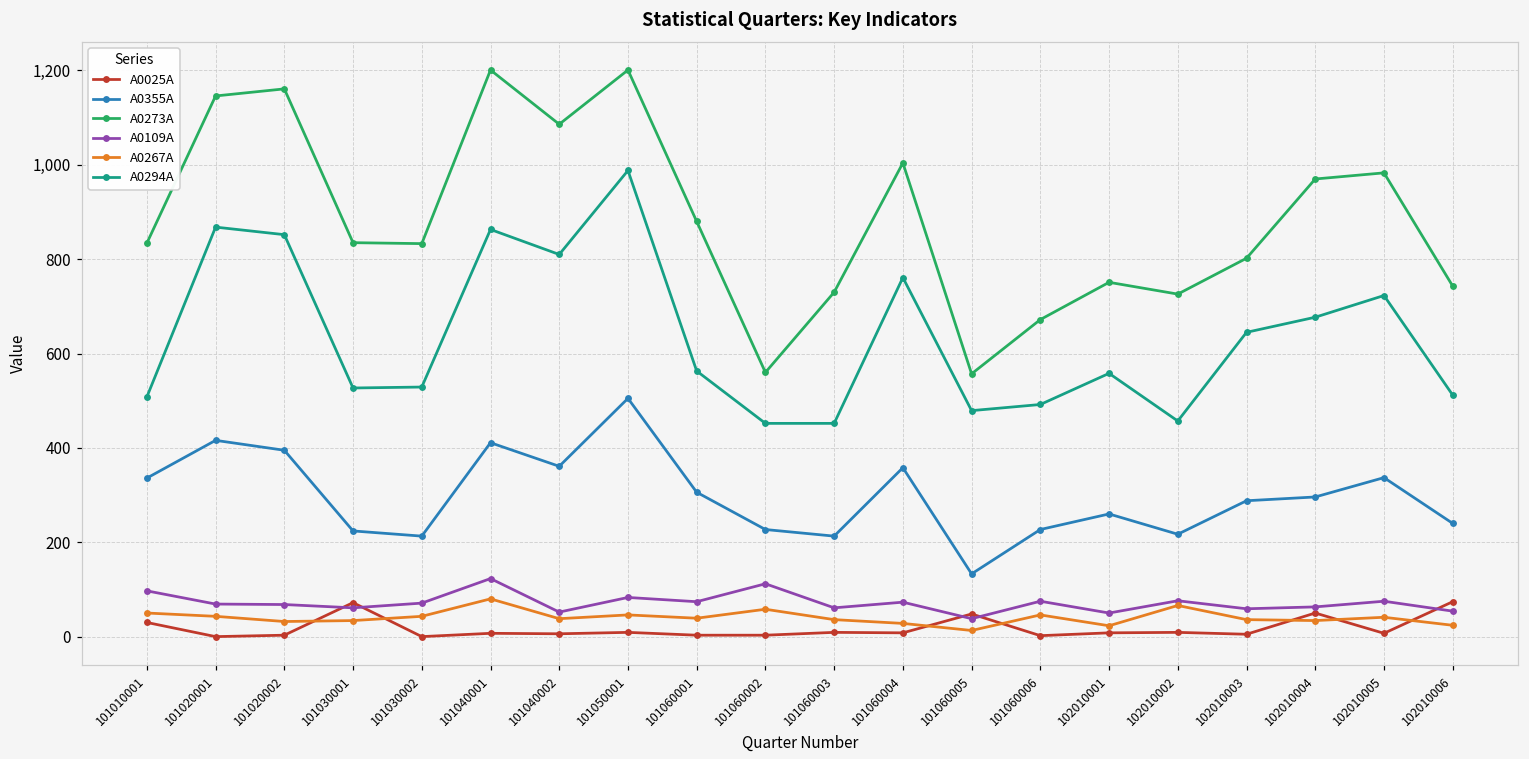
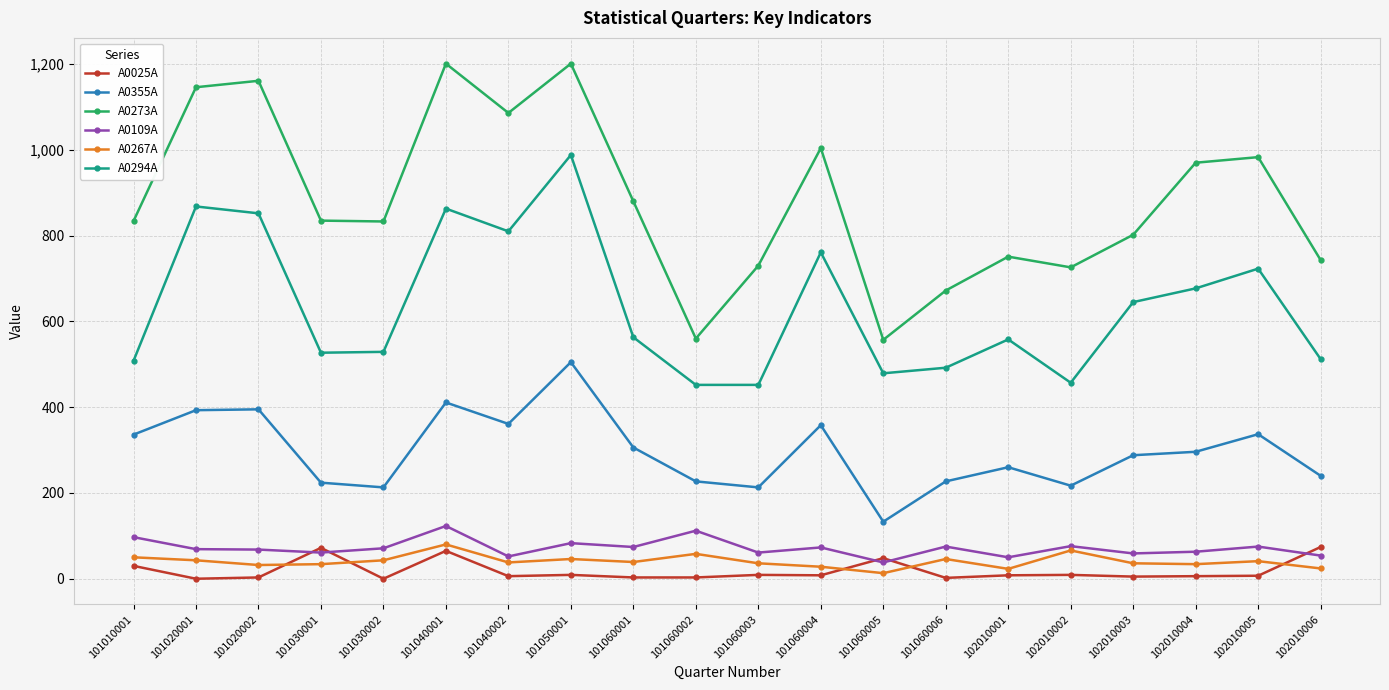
A0355A, 101020001: 420 -> 390
A0025A, 101040001: 10 -> 70
A0025A, 102010004: 50 -> 10
